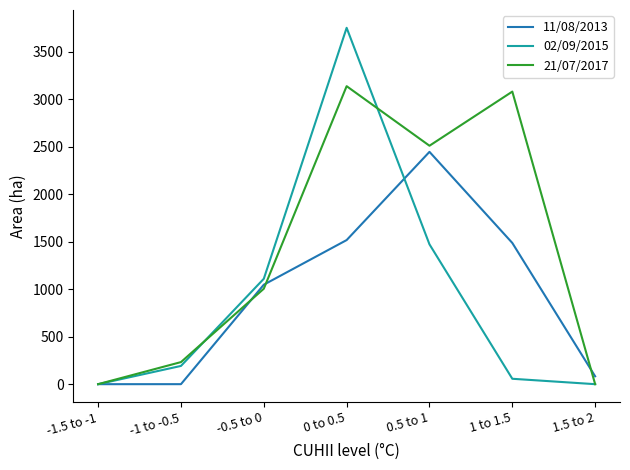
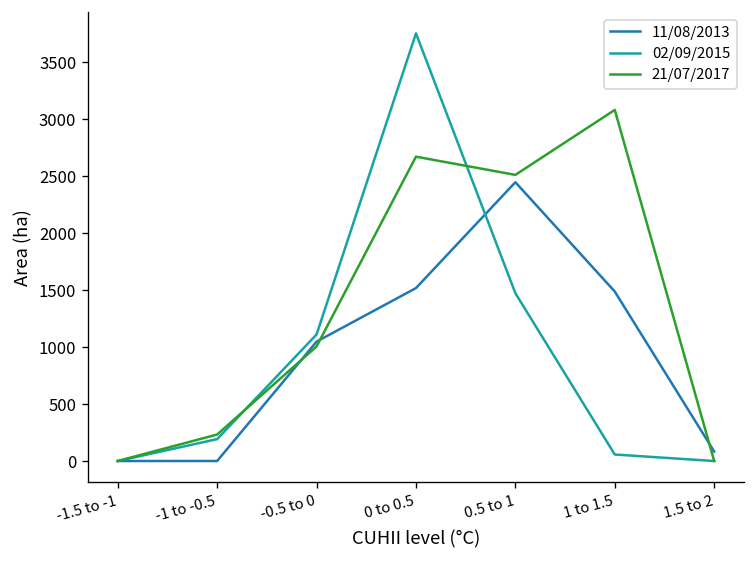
21/07/2017, 0 to 0.5: 3100 -> 2700
